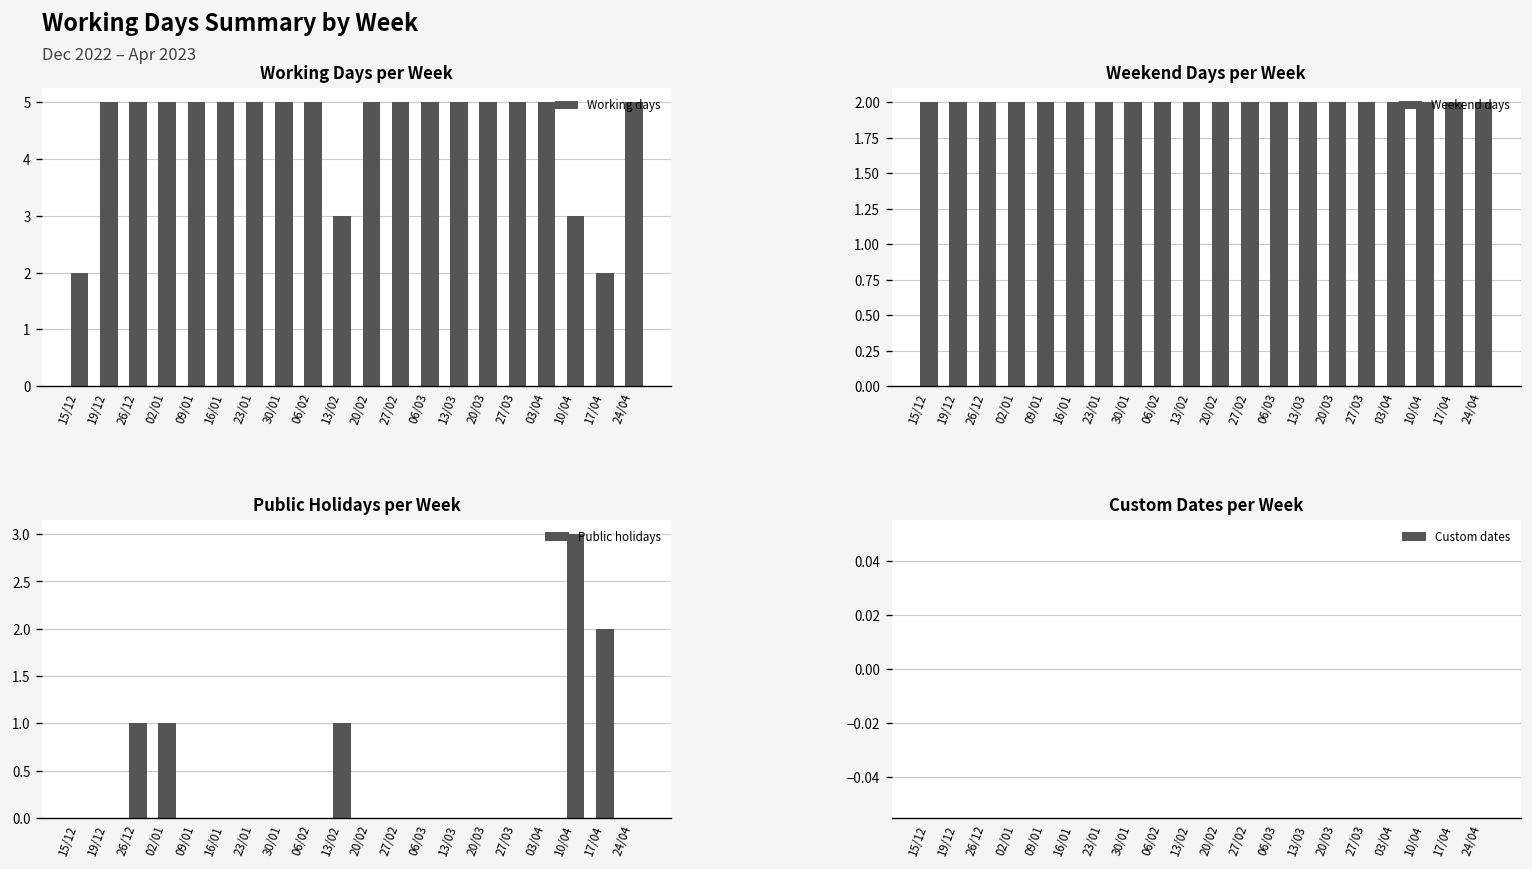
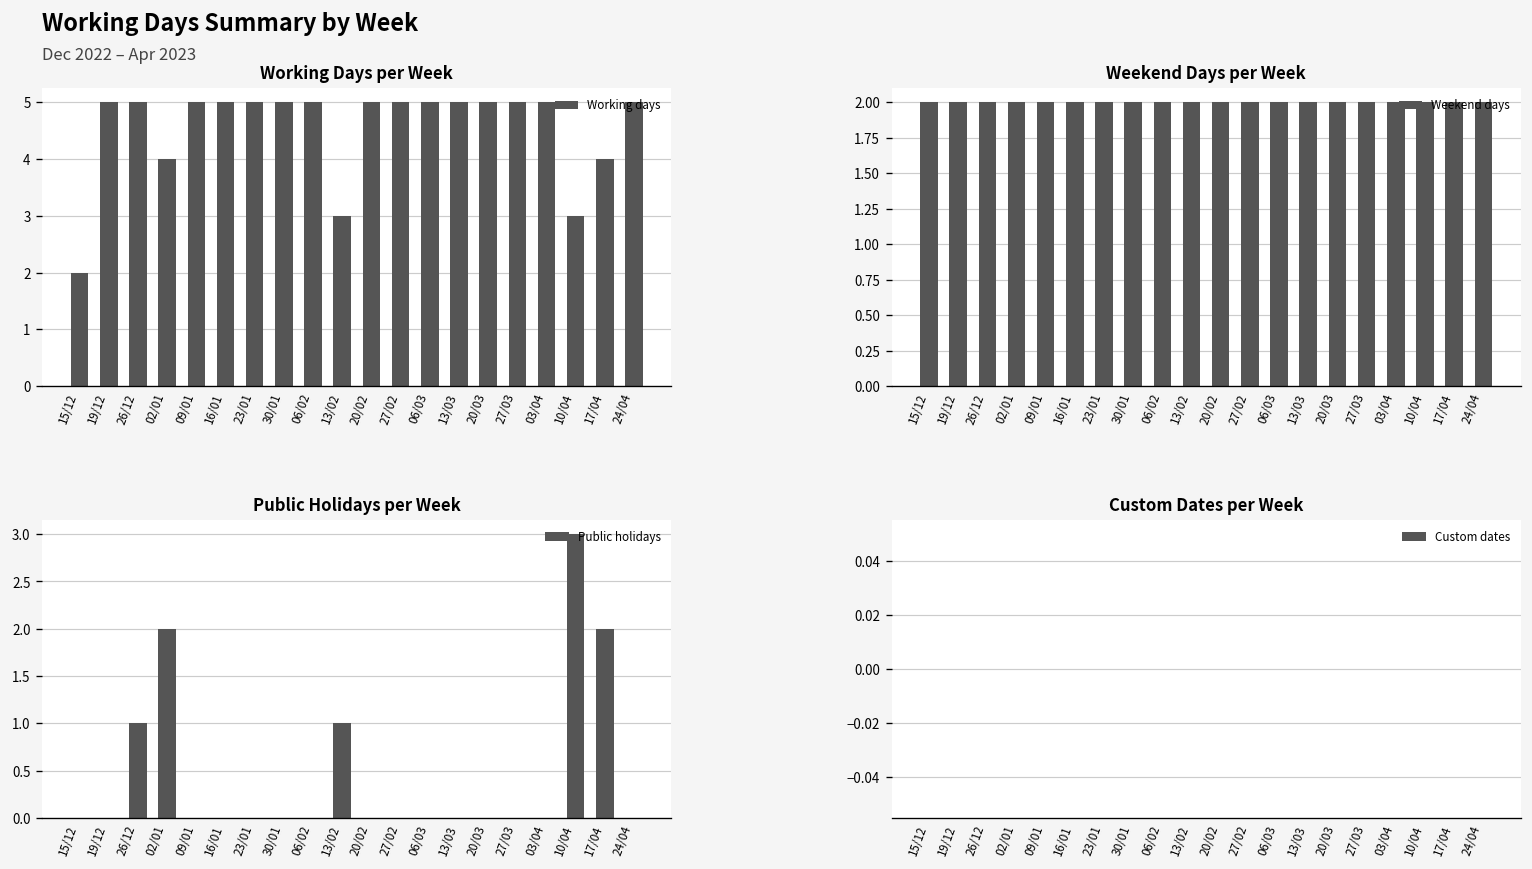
Working Days per Week, 02/01: 5 -> 4
Working Days per Week, 17/04: 2 -> 4
Public Holidays per Week, 02/01: 1 -> 2
